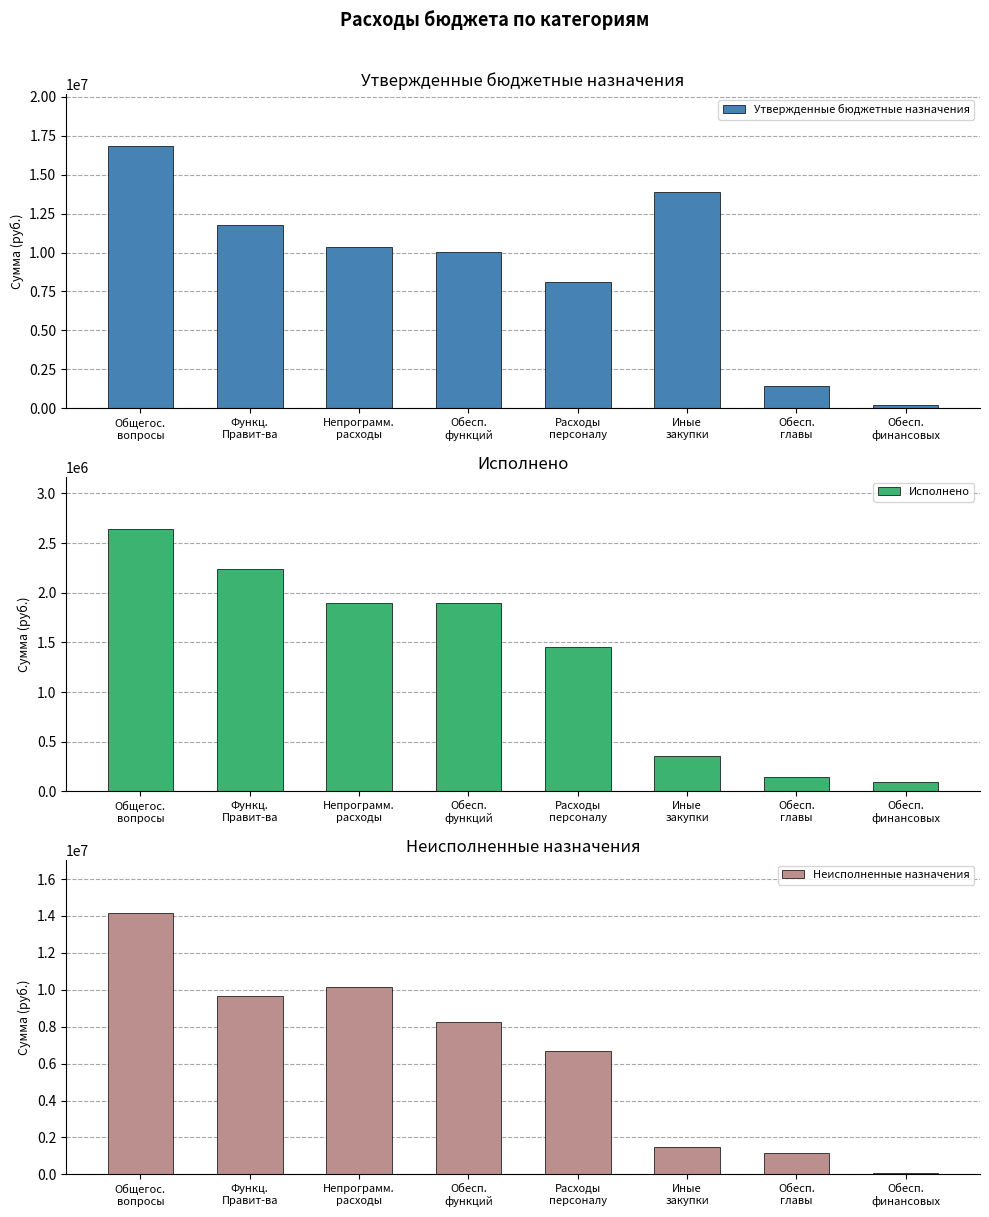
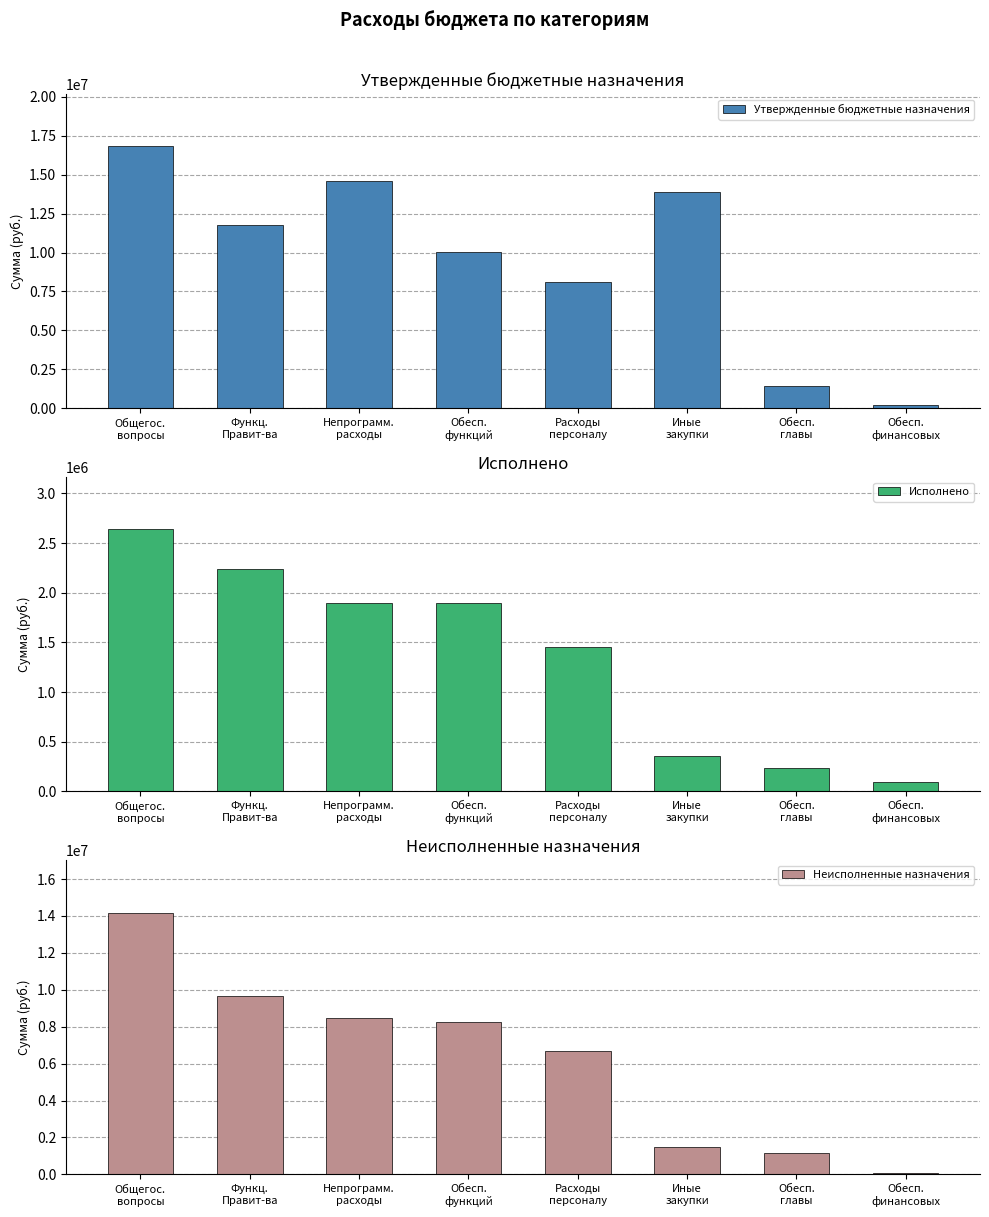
Утвержденные бюджетные назначения, Непрограмм. расходы: 10400000 -> 14600000
Исполнено, Обесп. главы: 100000 -> 200000
Неисполненные назначения, Непрограмм. расходы: 10200000 -> 8500000
